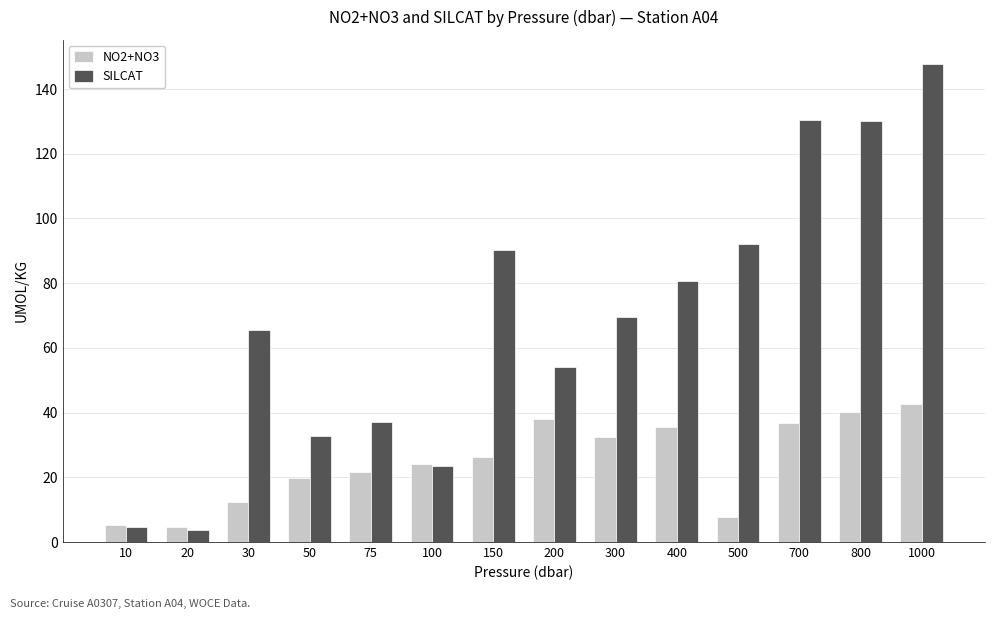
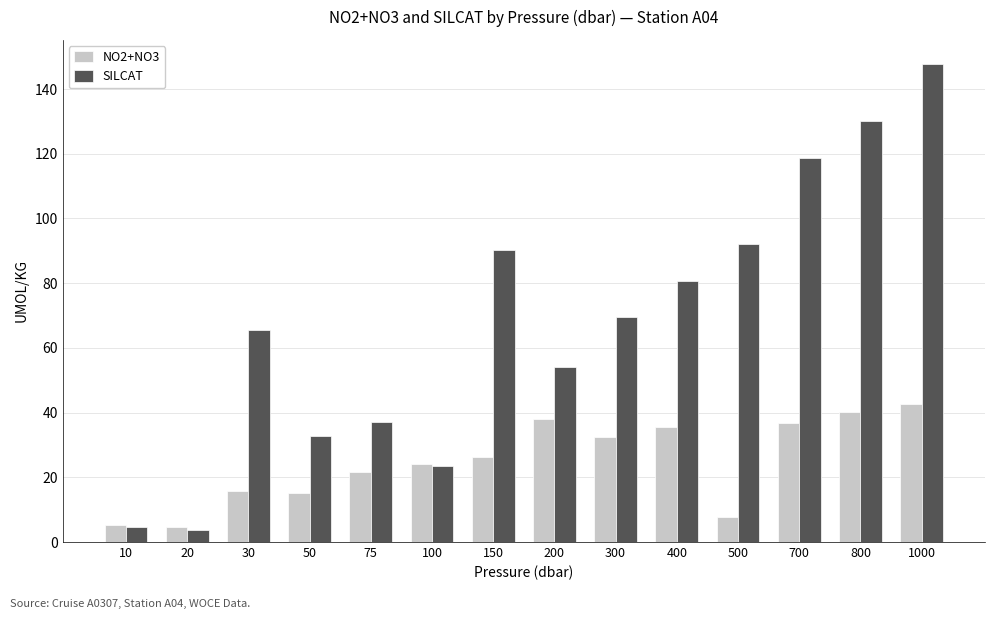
NO2+NO3, 30: 12 -> 16
NO2+NO3, 50: 20 -> 15
SILCAT, 700: 130 -> 119
